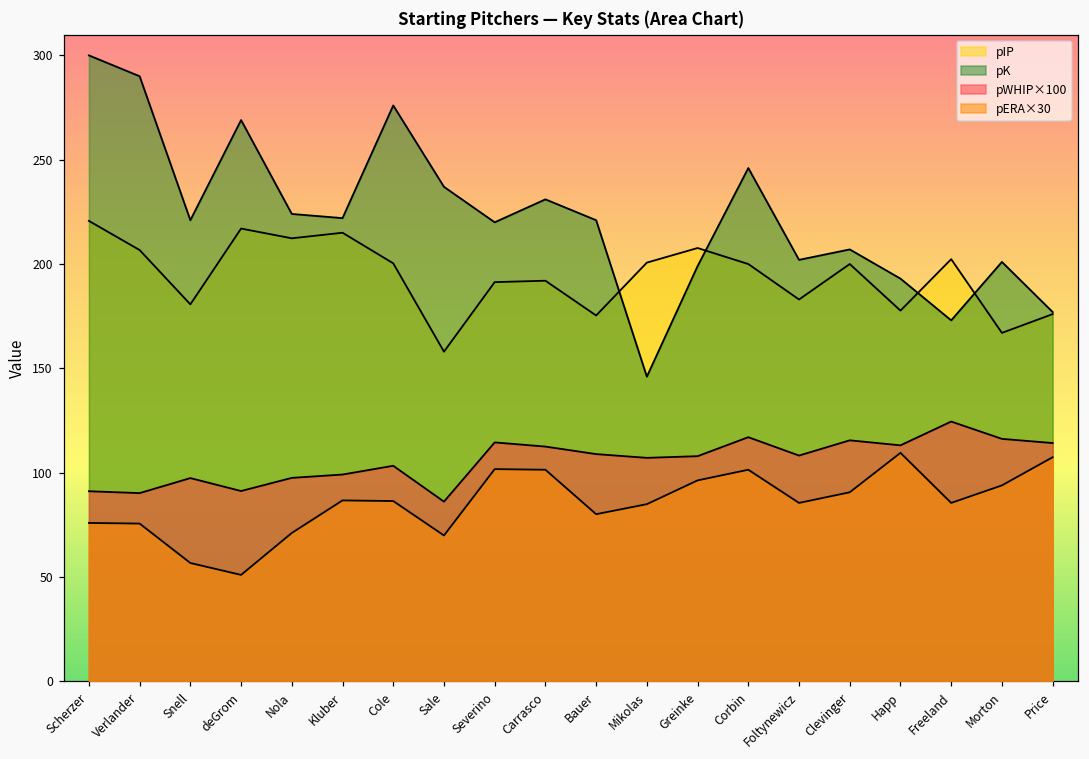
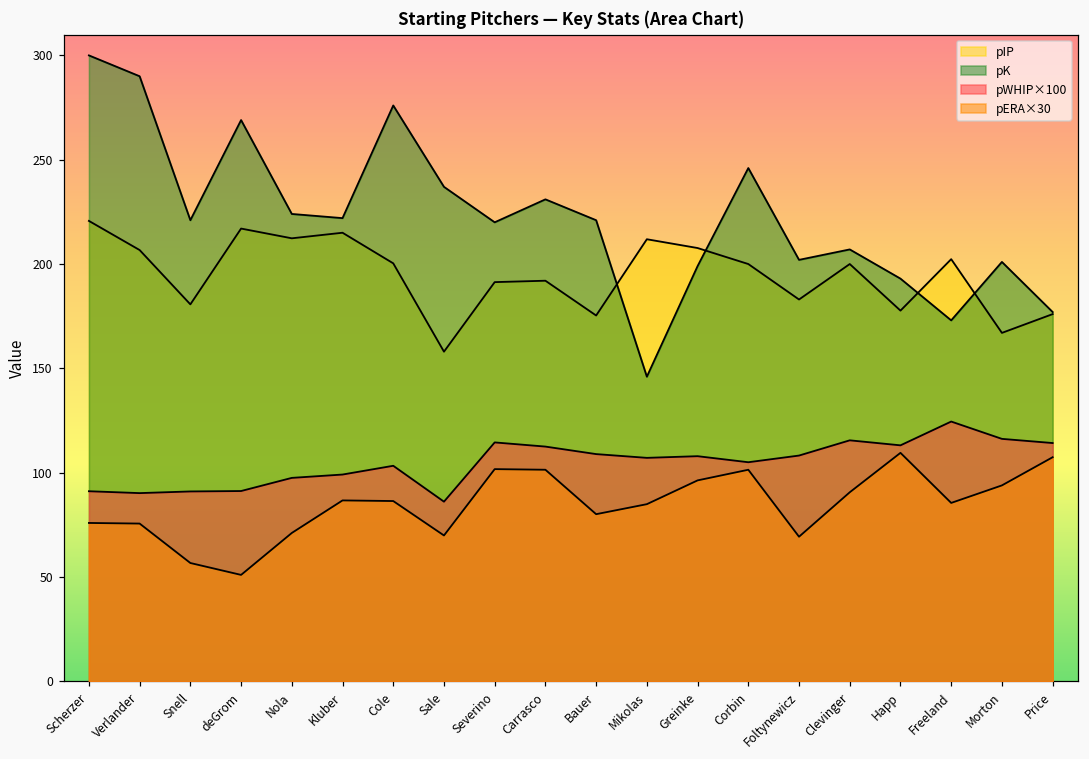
pWHIP×100, Snell: 97 -> 91
pIP, Mikolas: 201 -> 212
pWHIP×100, Corbin: 117 -> 105
pERA×30, Foltynewicz: 86 -> 69
